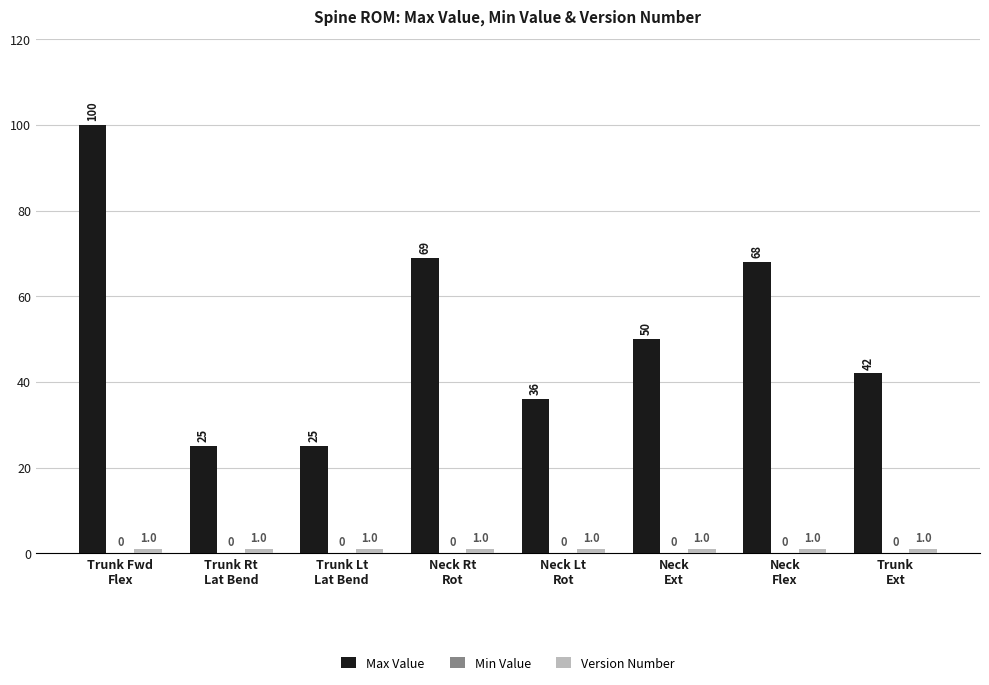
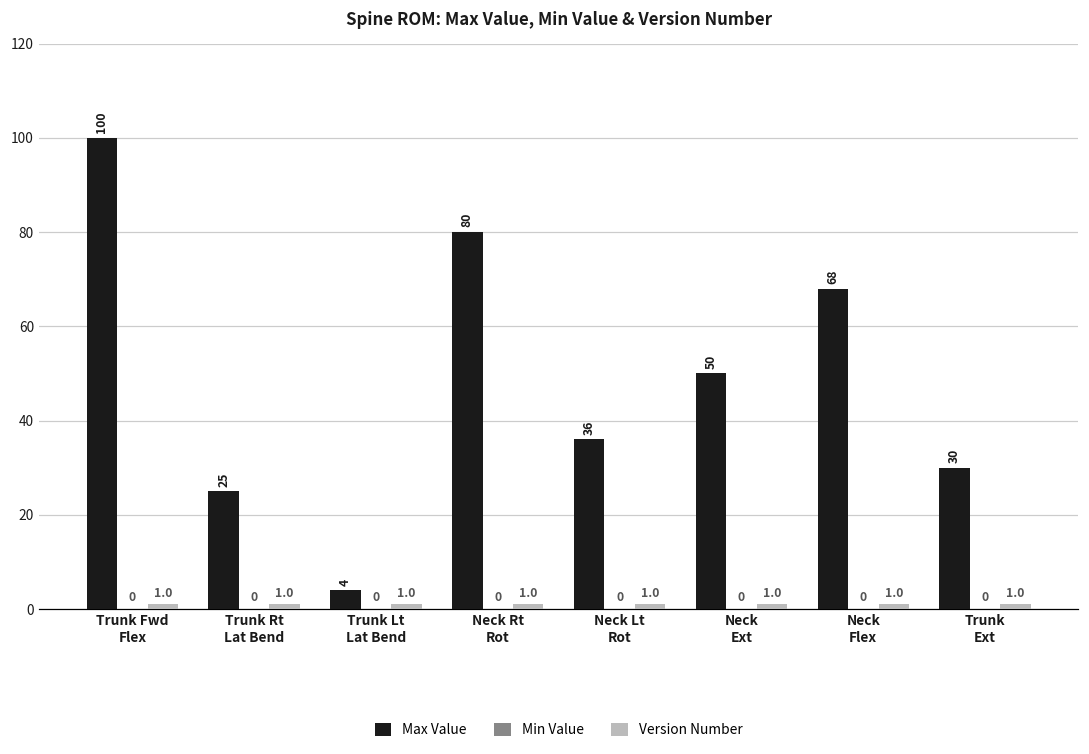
Max Value, Trunk Lt Lat Bend: 25 -> 4
Max Value, Neck Rt Rot: 69 -> 80
Max Value, Trunk Ext: 42 -> 30
